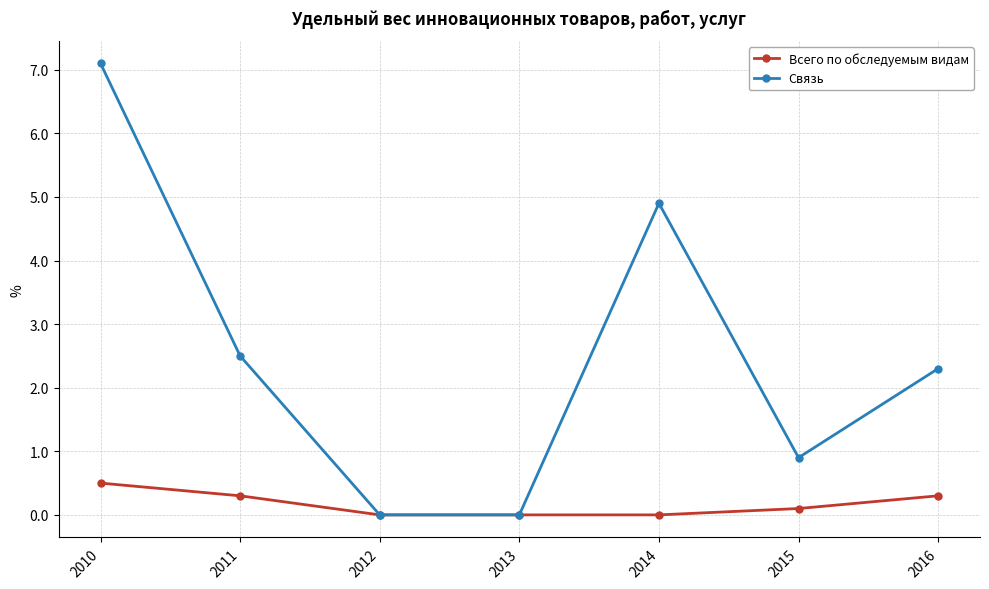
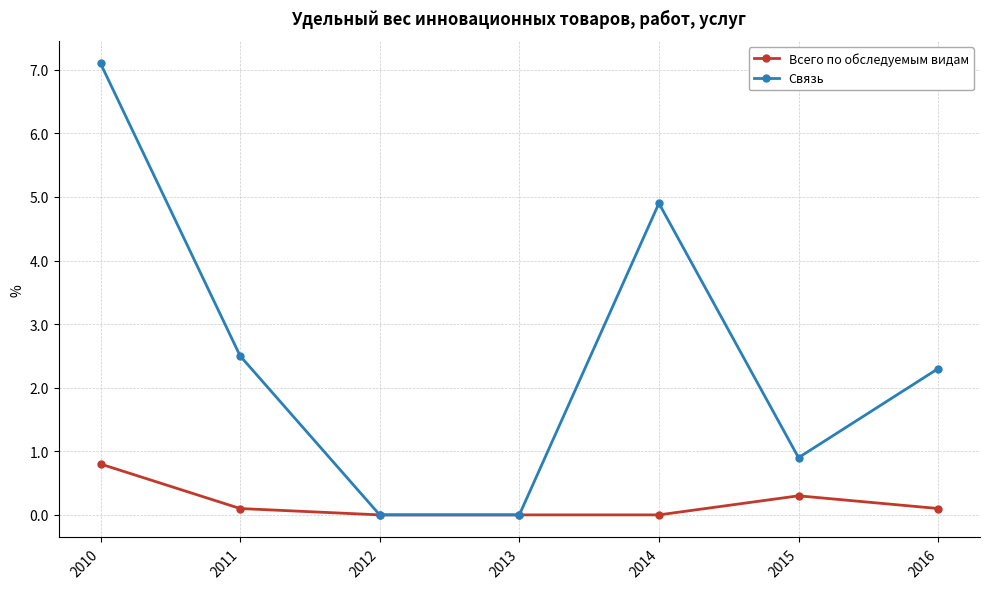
Всего по обследуемым видам, 2010: 0.5 -> 0.8
Всего по обследуемым видам, 2011: 0.3 -> 0.1
Всего по обследуемым видам, 2015: 0.1 -> 0.3
Всего по обследуемым видам, 2016: 0.3 -> 0.1
